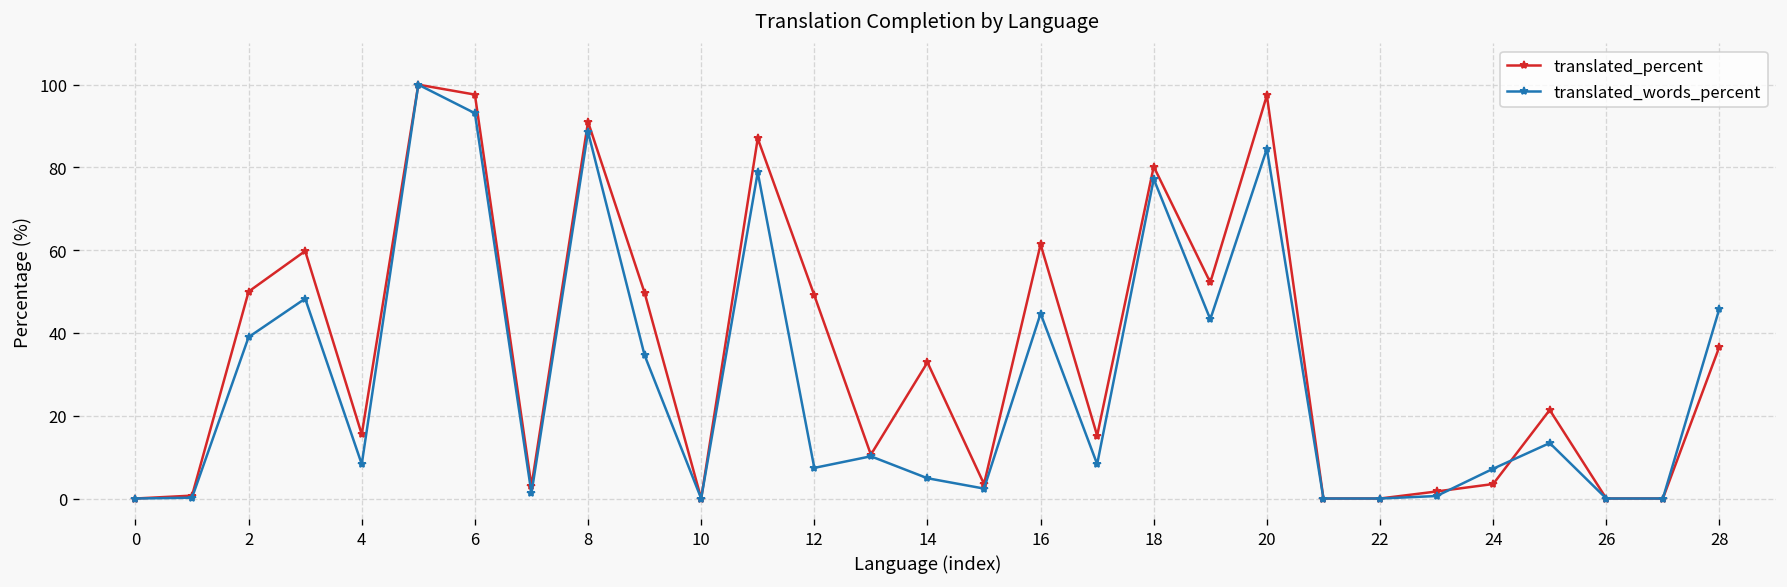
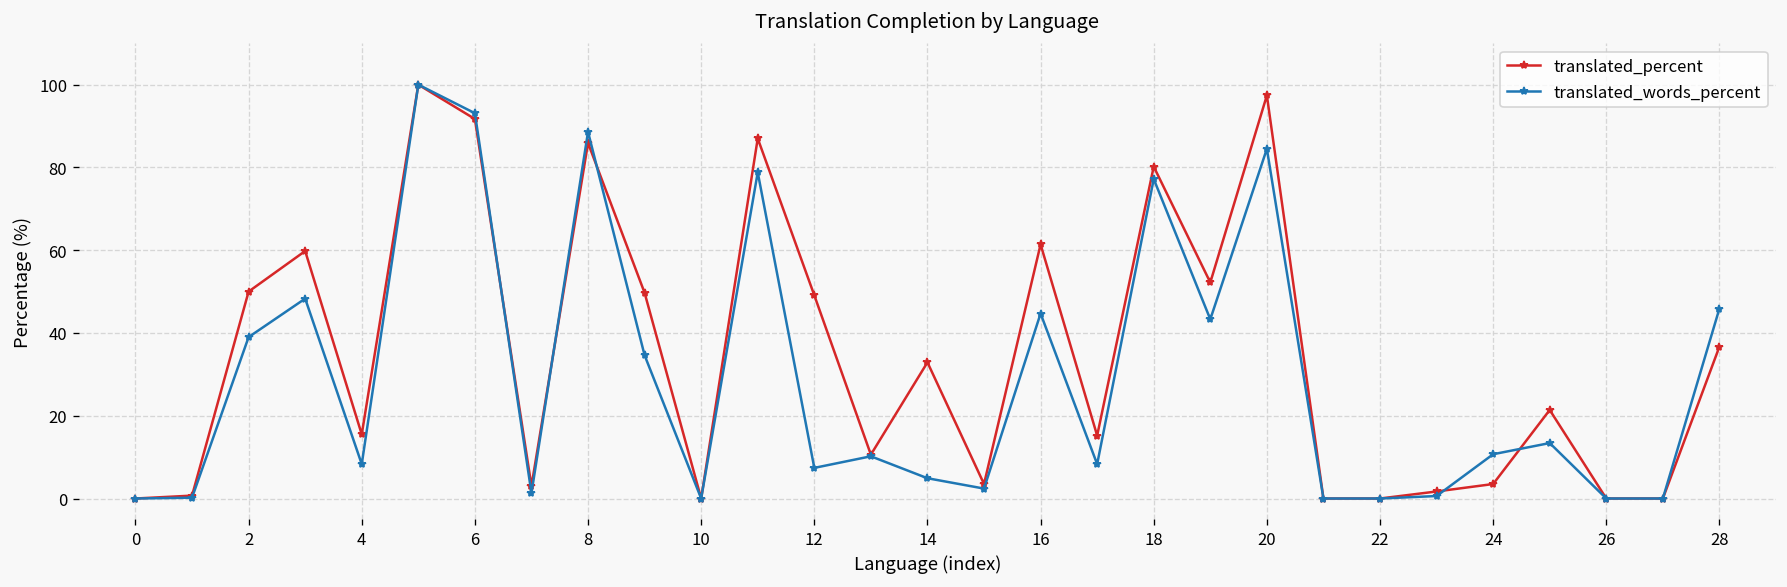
translated_percent, 6: 98 -> 92
translated_percent, 8: 91 -> 86
translated_words_percent, 24: 7 -> 11
